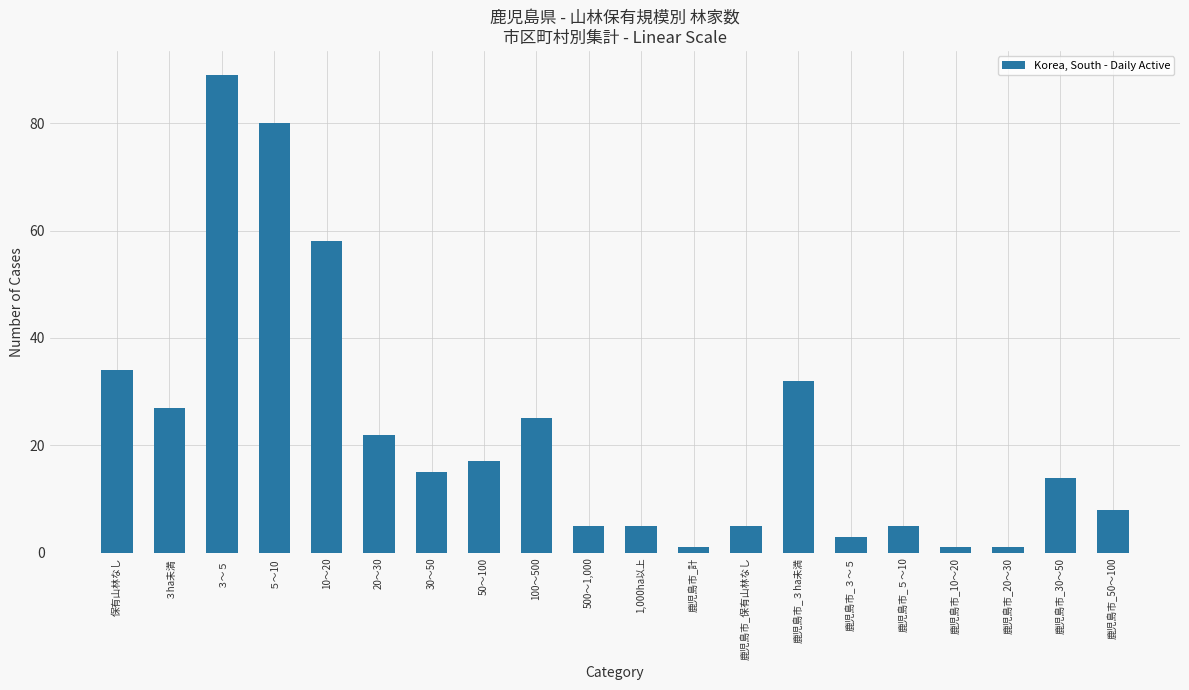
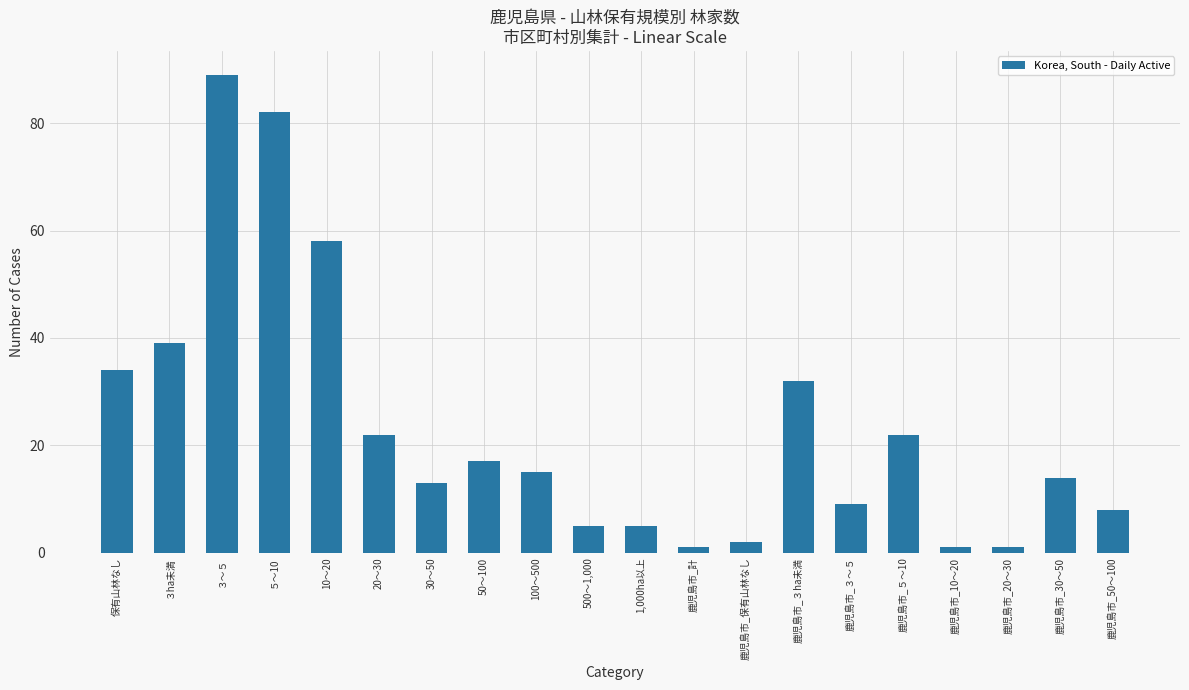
３ha未満: 27 -> 39
５～10: 80 -> 82
30～50: 15 -> 13
100～500: 25 -> 15
鹿児島市_保有山林なし: 5 -> 2
鹿児島市_３～５: 3 -> 9
鹿児島市_５～10: 5 -> 22
